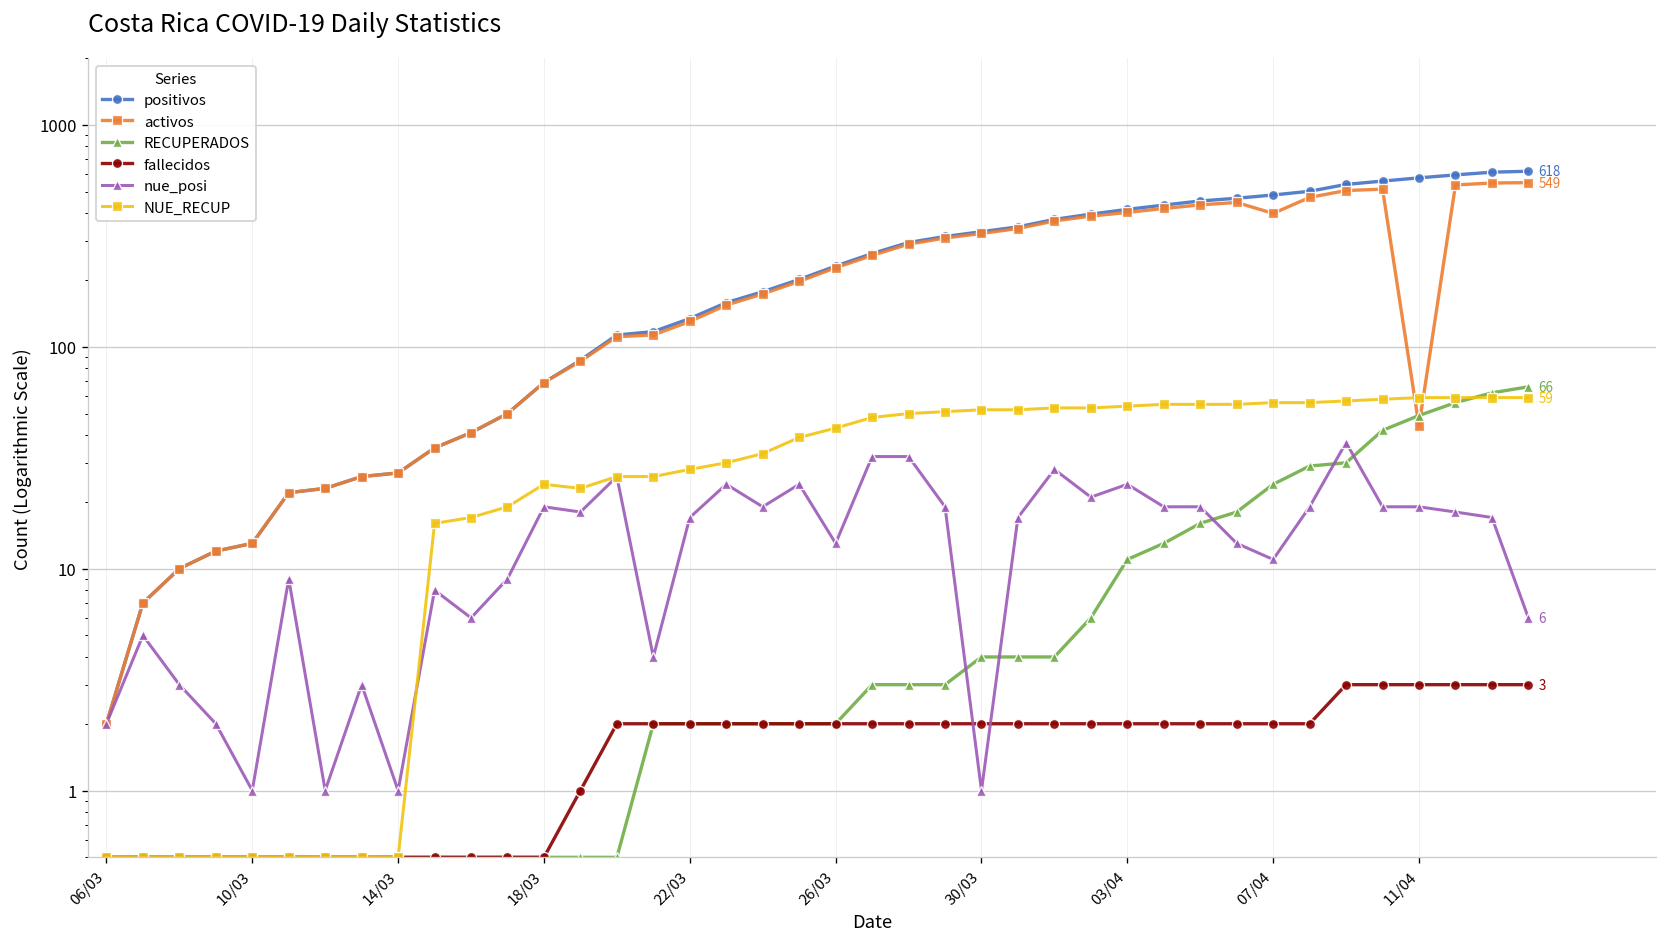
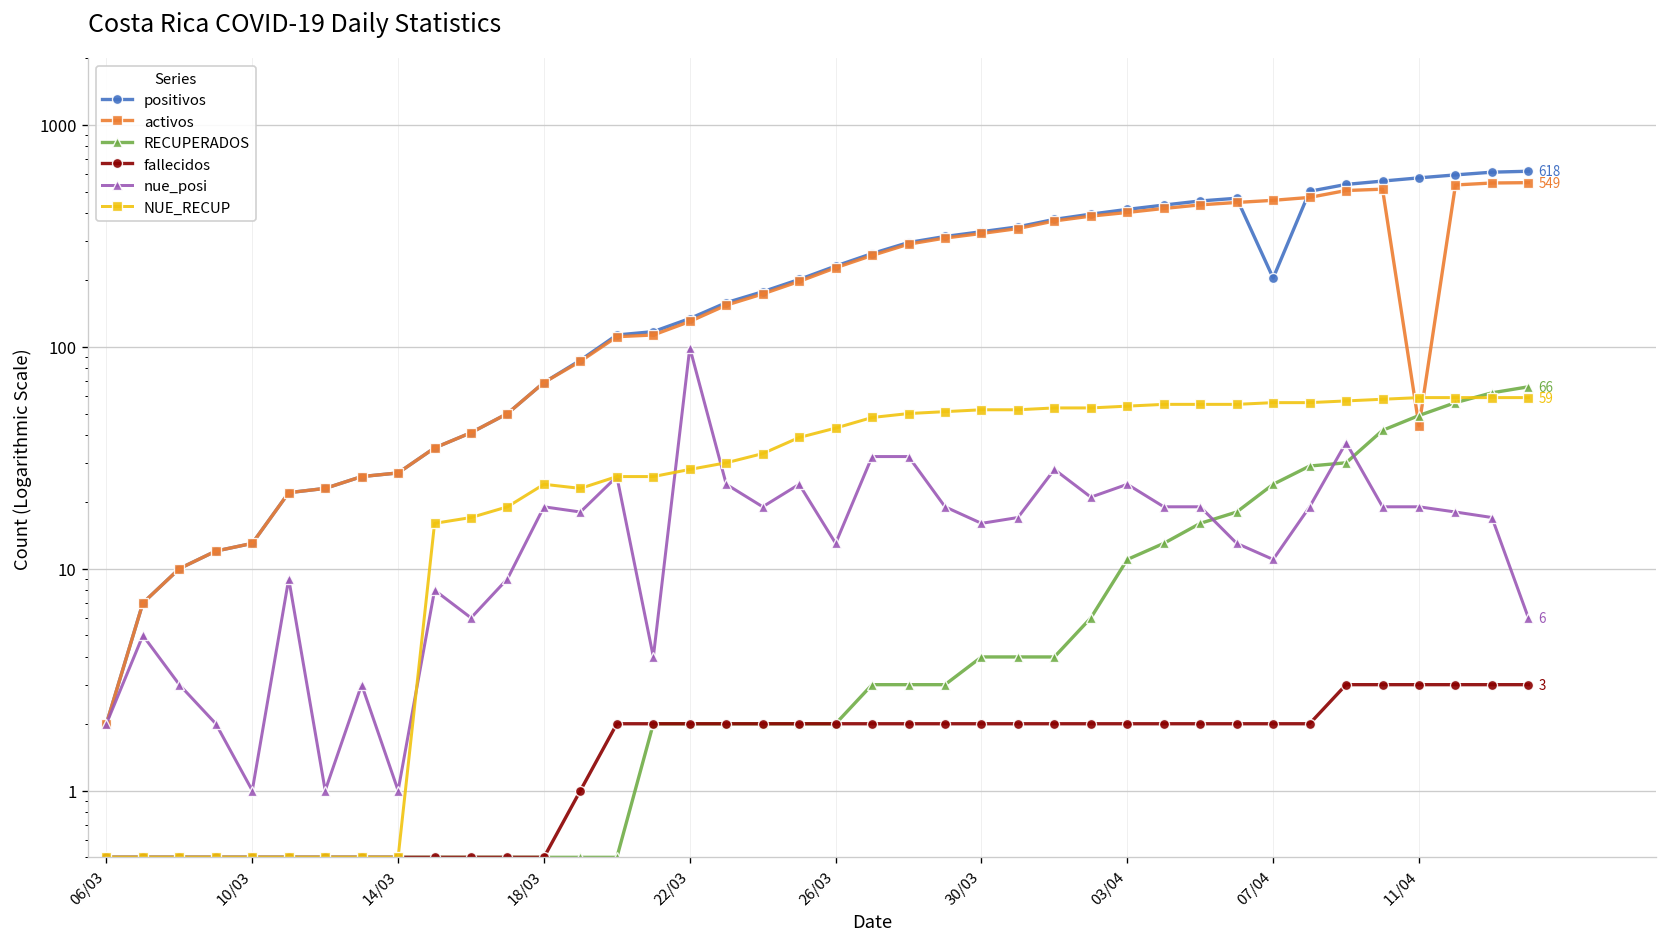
nue_posi, 22/03: 17 -> 100
nue_posi, 30/03: 1 -> 16
positivos, 07/04: 480 -> 200
activos, 07/04: 400 -> 460
